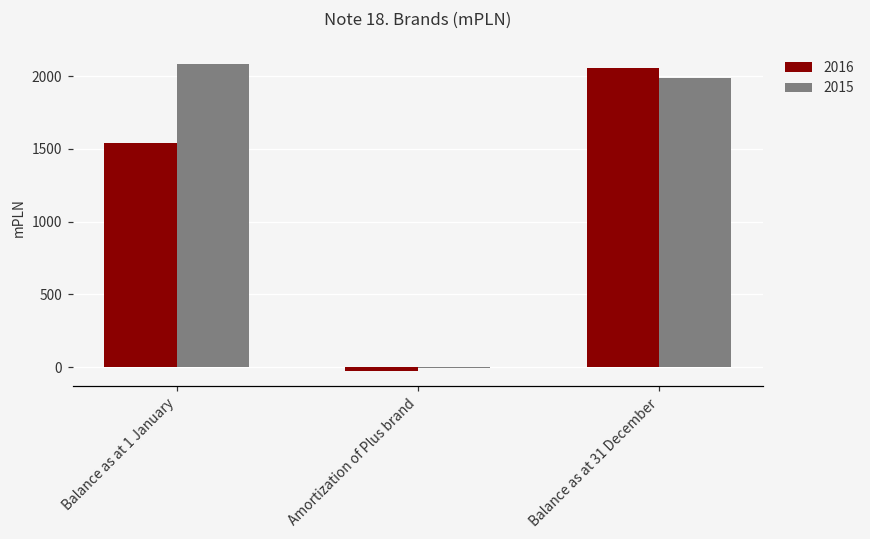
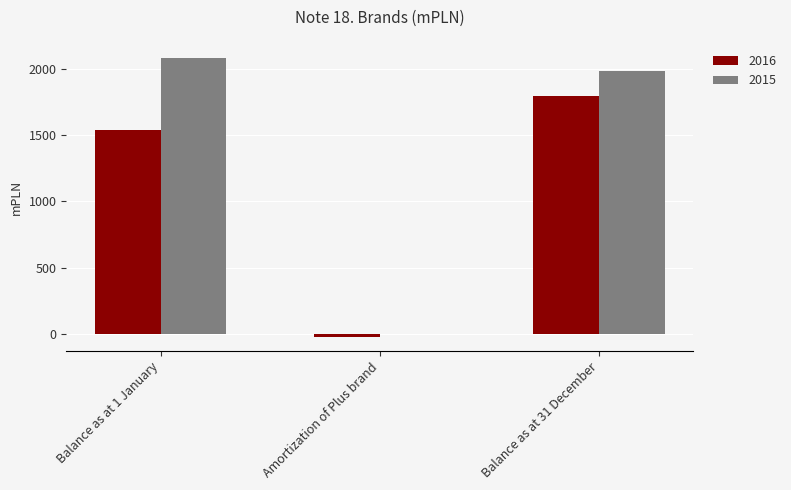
2016, Balance as at 31 December: 2060 -> 1800
